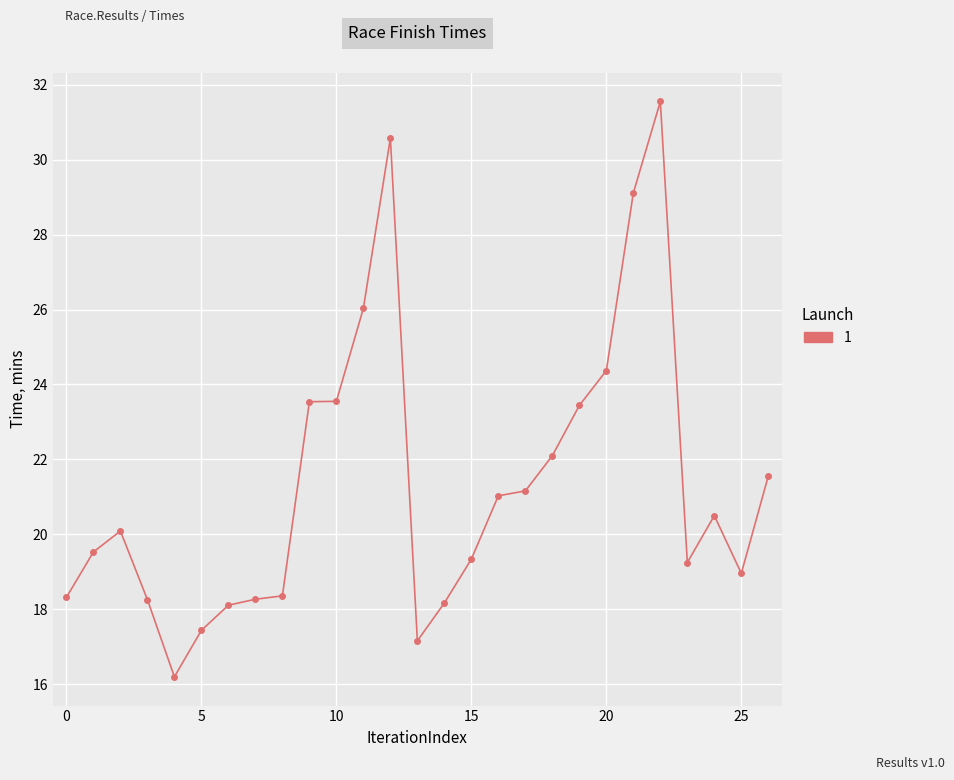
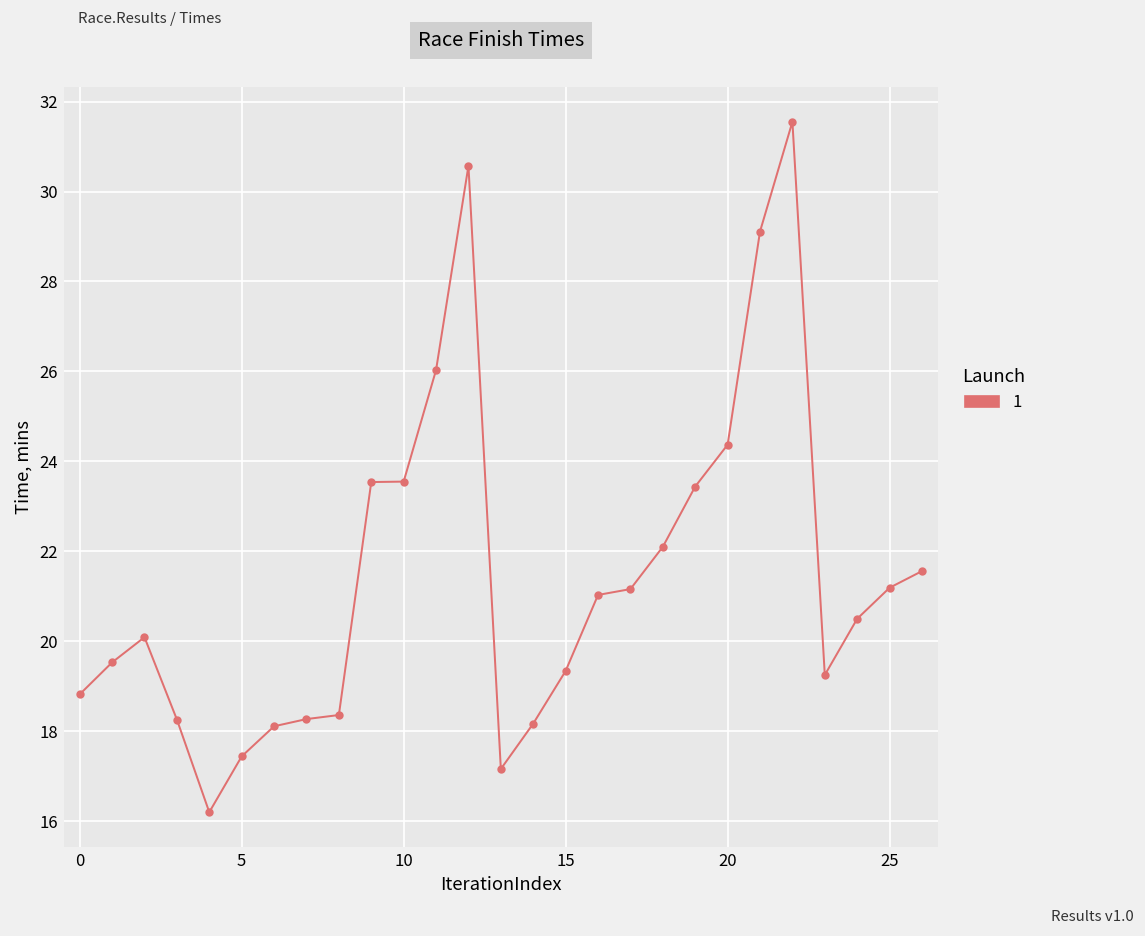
0: 18.3 -> 18.8
25: 19.0 -> 21.2
